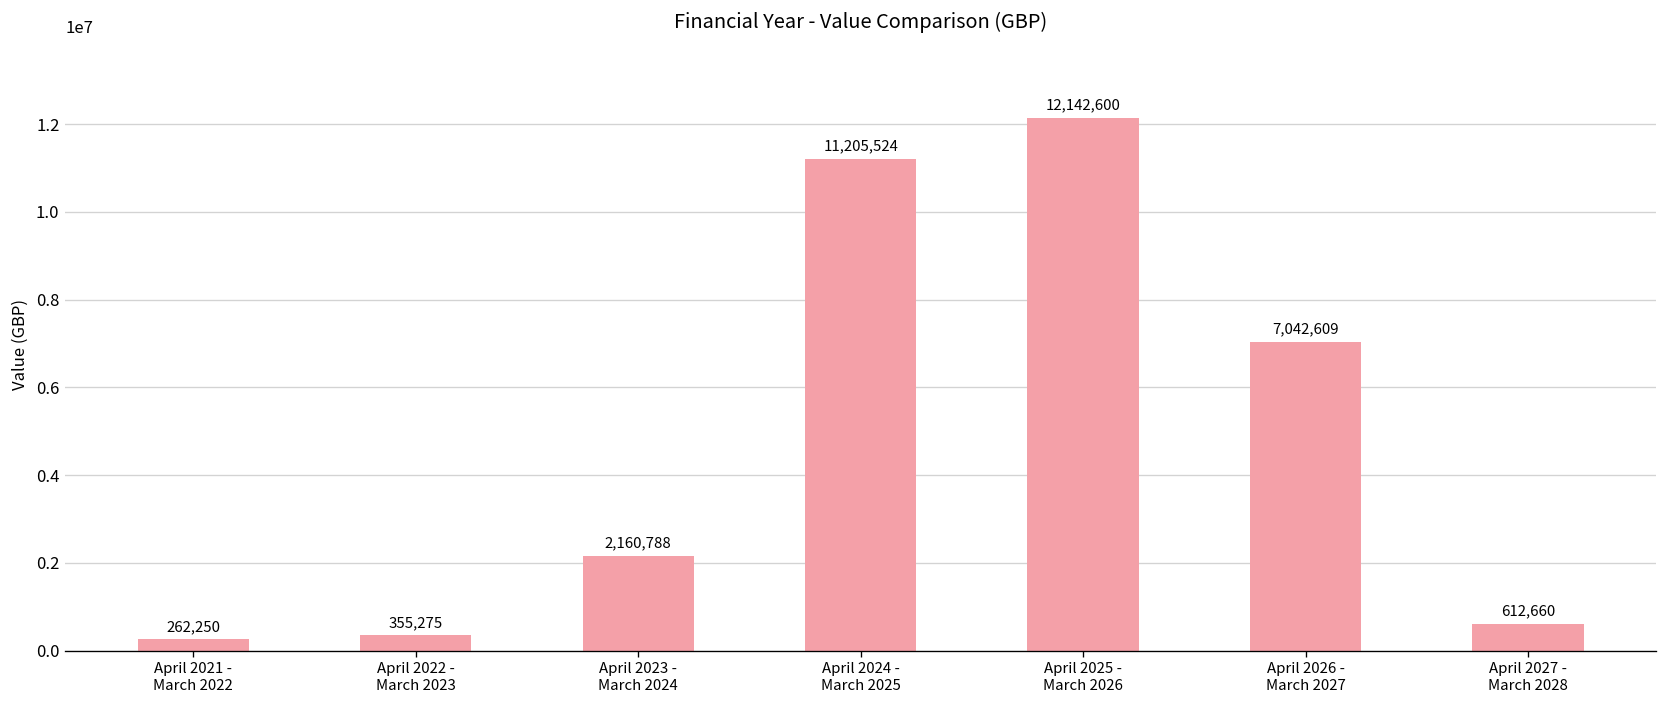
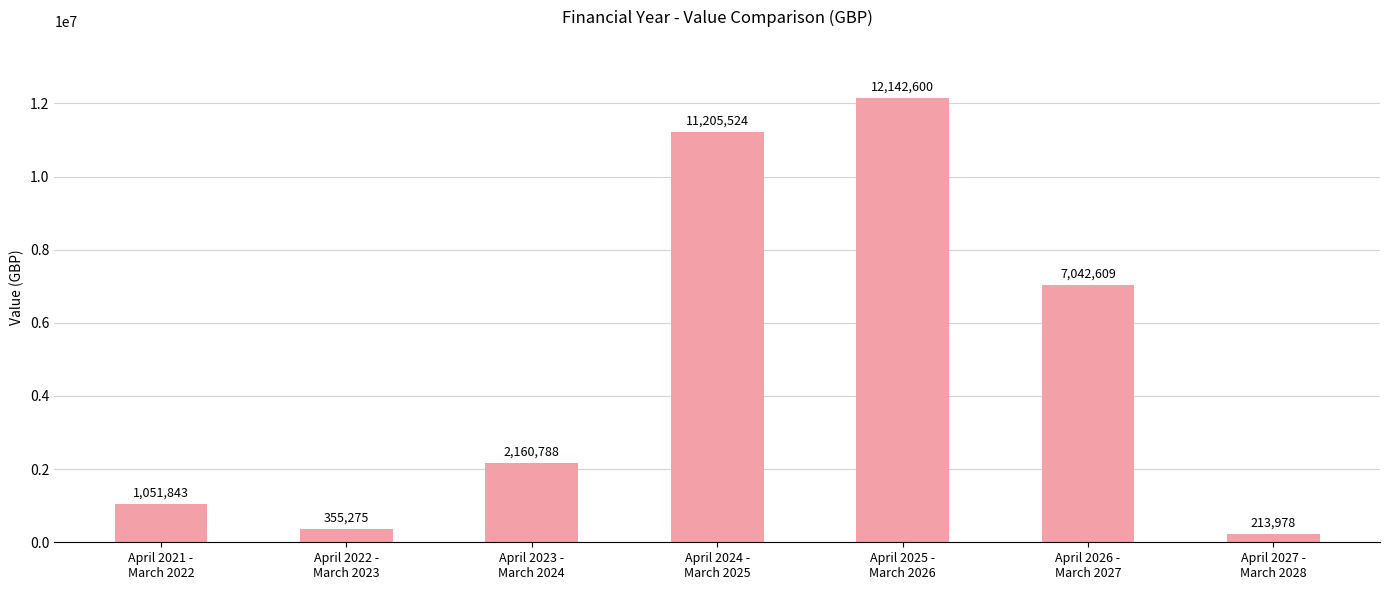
April 2021 - March 2022: 262,250 -> 1,051,843
April 2027 - March 2028: 612,660 -> 213,978
